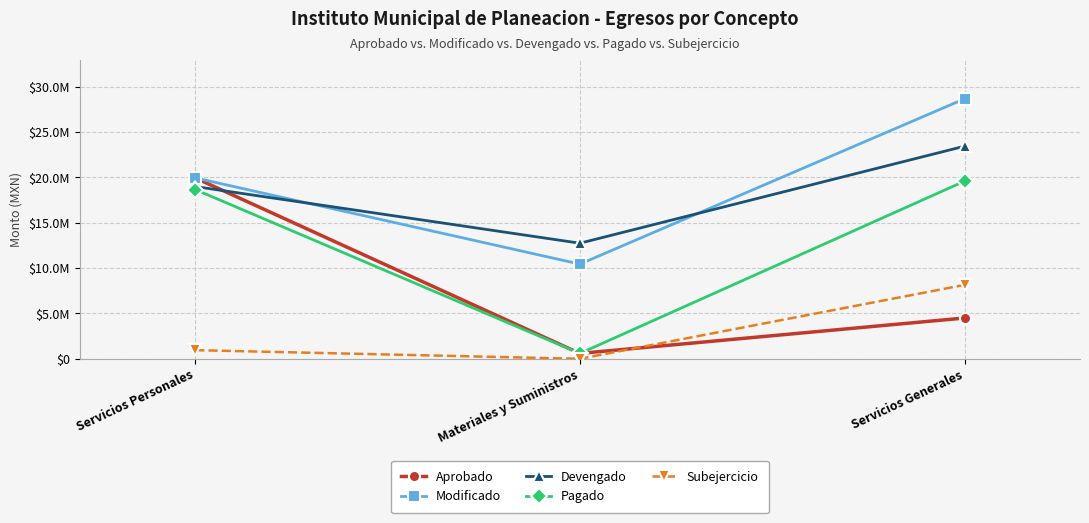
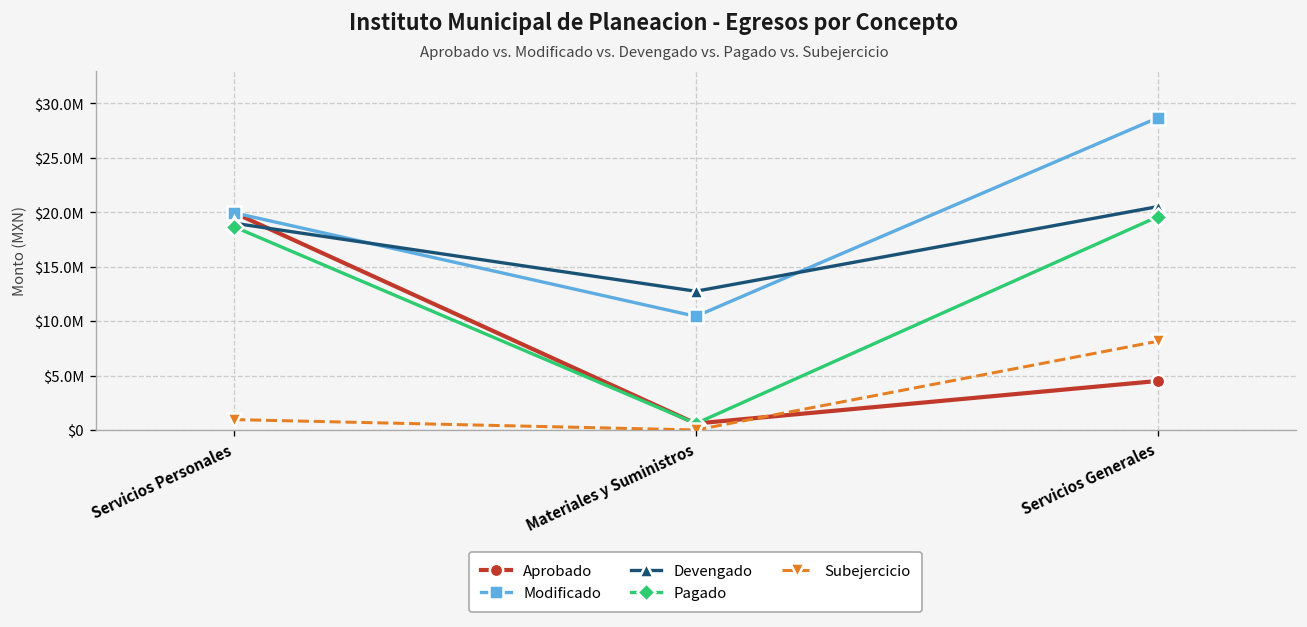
Devengado, Servicios Generales: $23000000 -> $21000000
